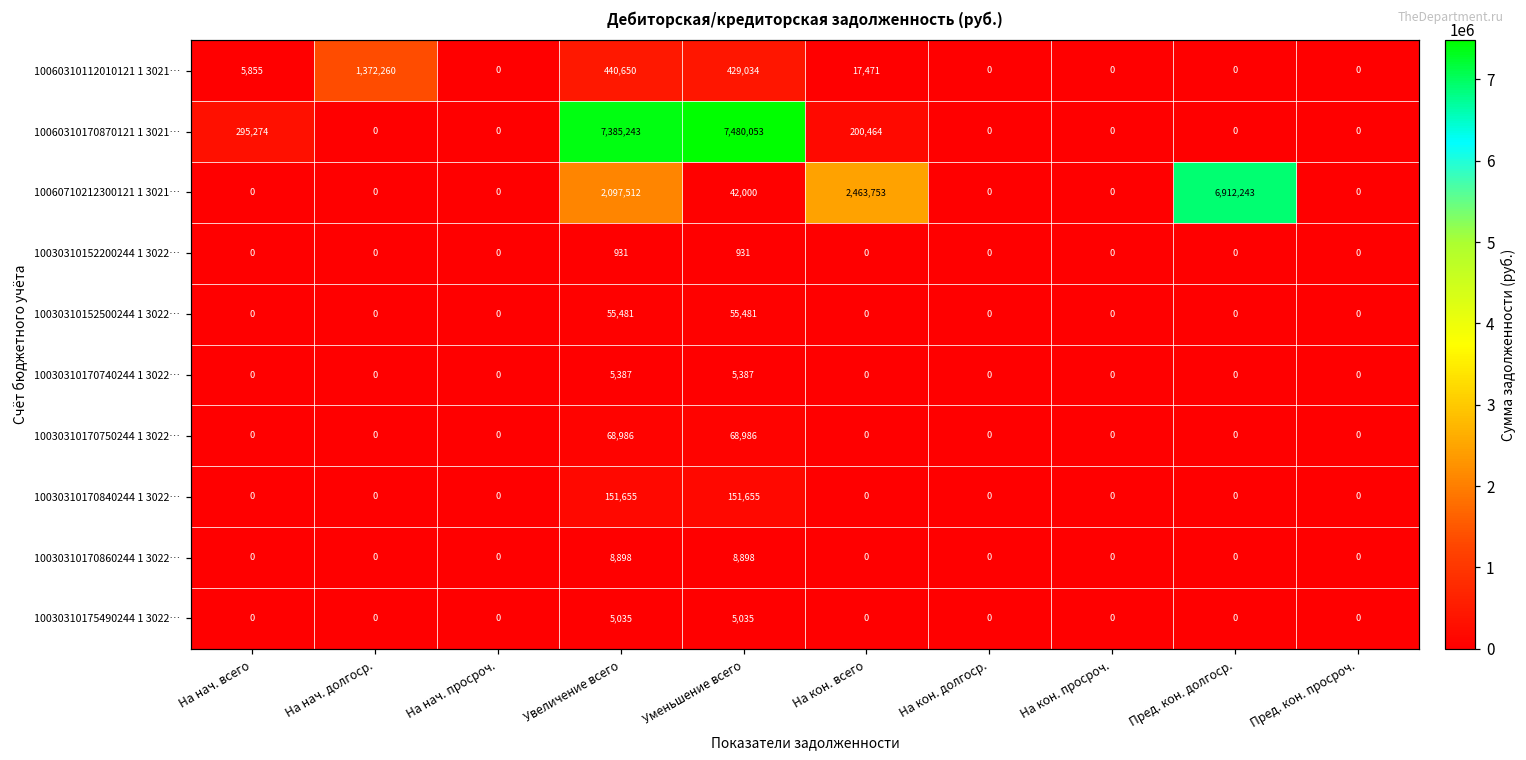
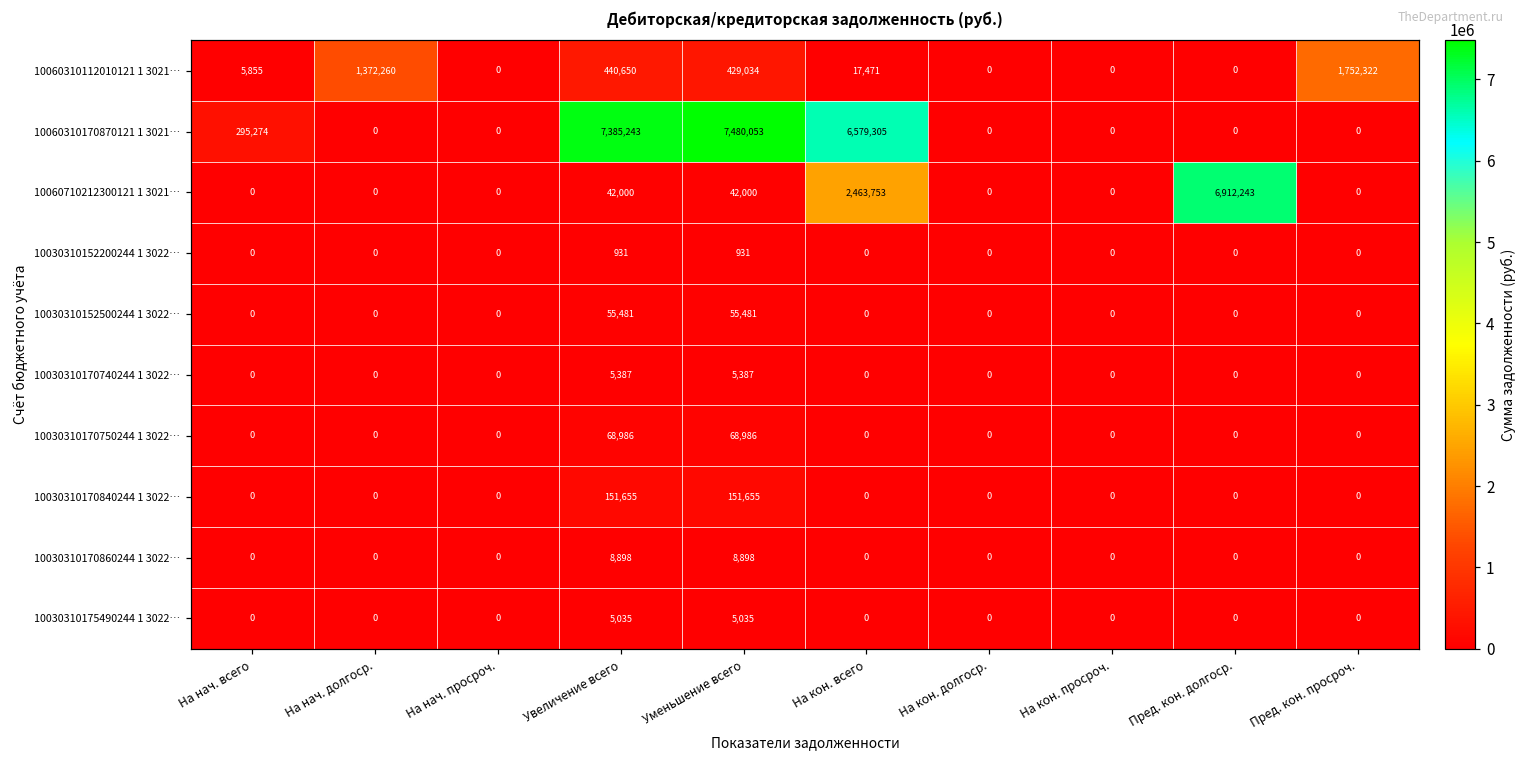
10060310112010121 1 3021…, Пред. кон. просроч.: 0 -> 1,752,322
10060310170870121 1 3021…, На кон. всего: 200,464 -> 6,579,305
10060710212300121 1 3021…, Увеличение всего: 2,097,512 -> 42,000
